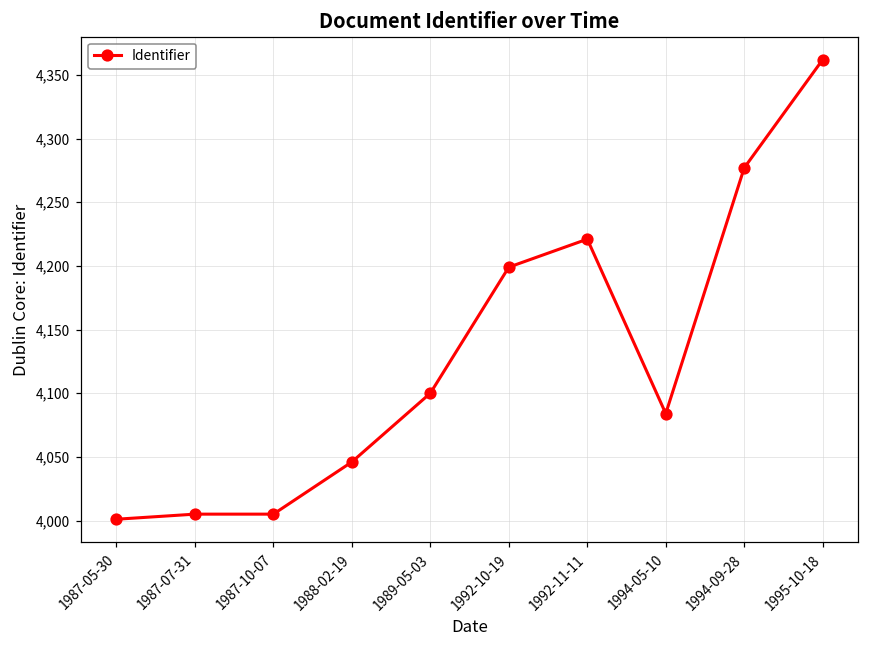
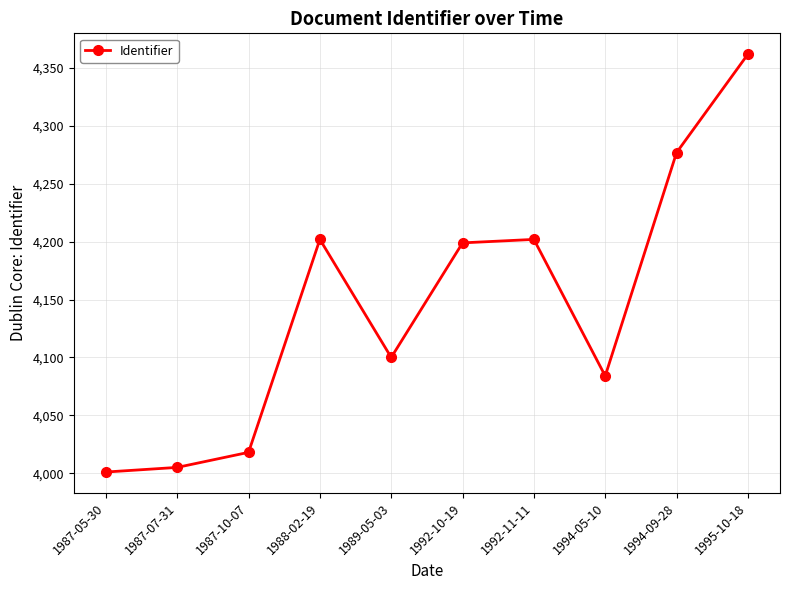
1987-10-07: 4,005 -> 4,018
1988-02-19: 4,046 -> 4,202
1992-11-11: 4,221 -> 4,202
